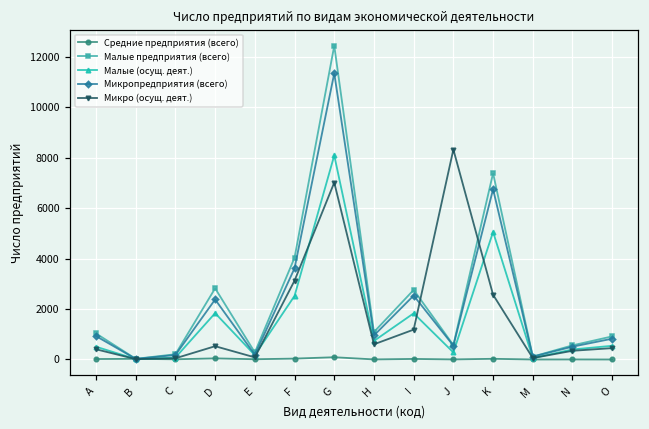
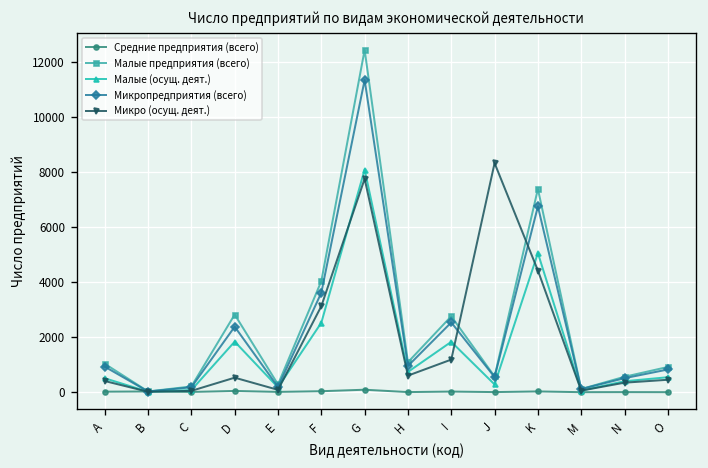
Микро (осущ. деят.), G: 7000 -> 7800
Микро (осущ. деят.), K: 2600 -> 4400
